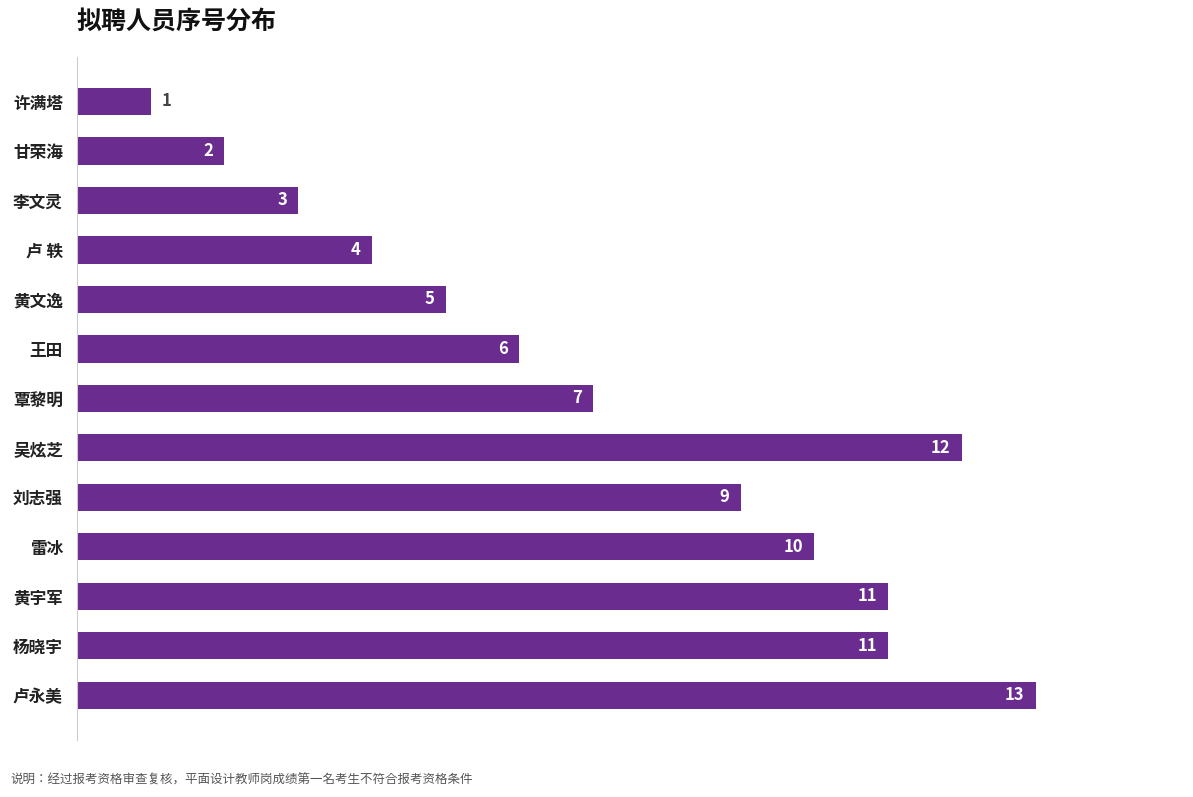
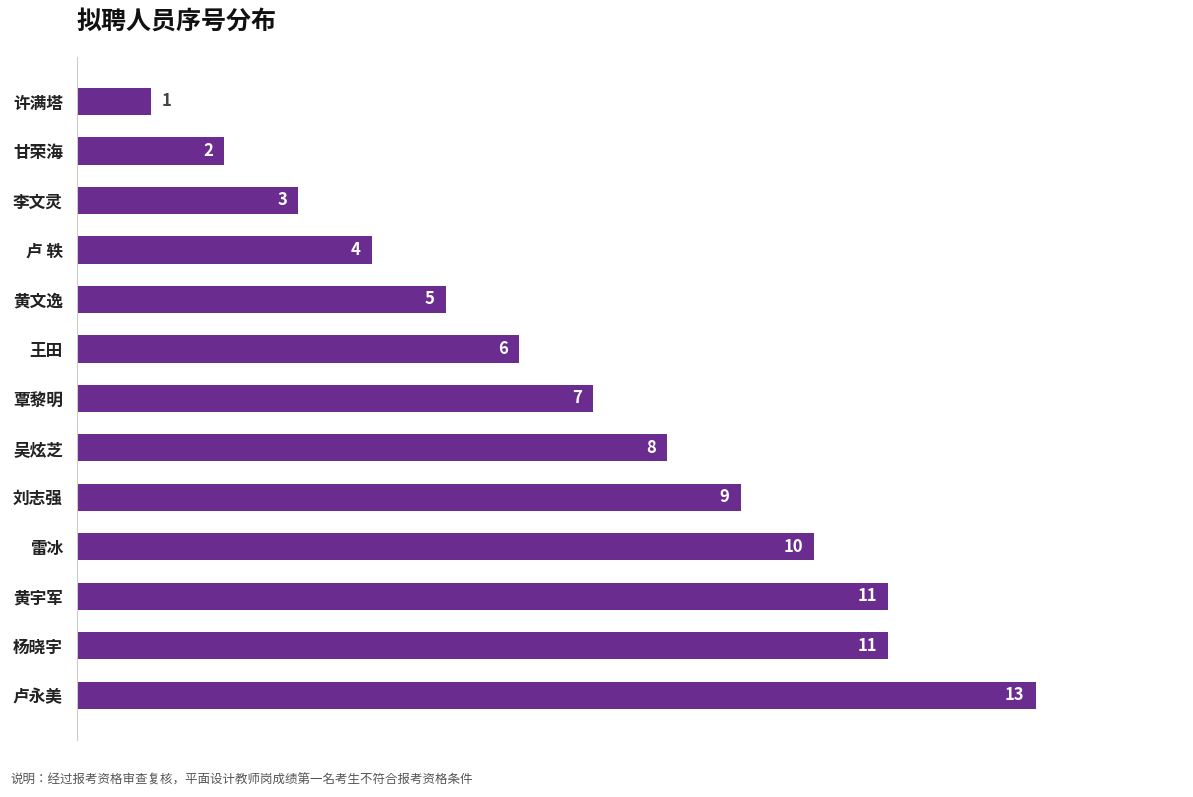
吴炫芝: 12 -> 8
